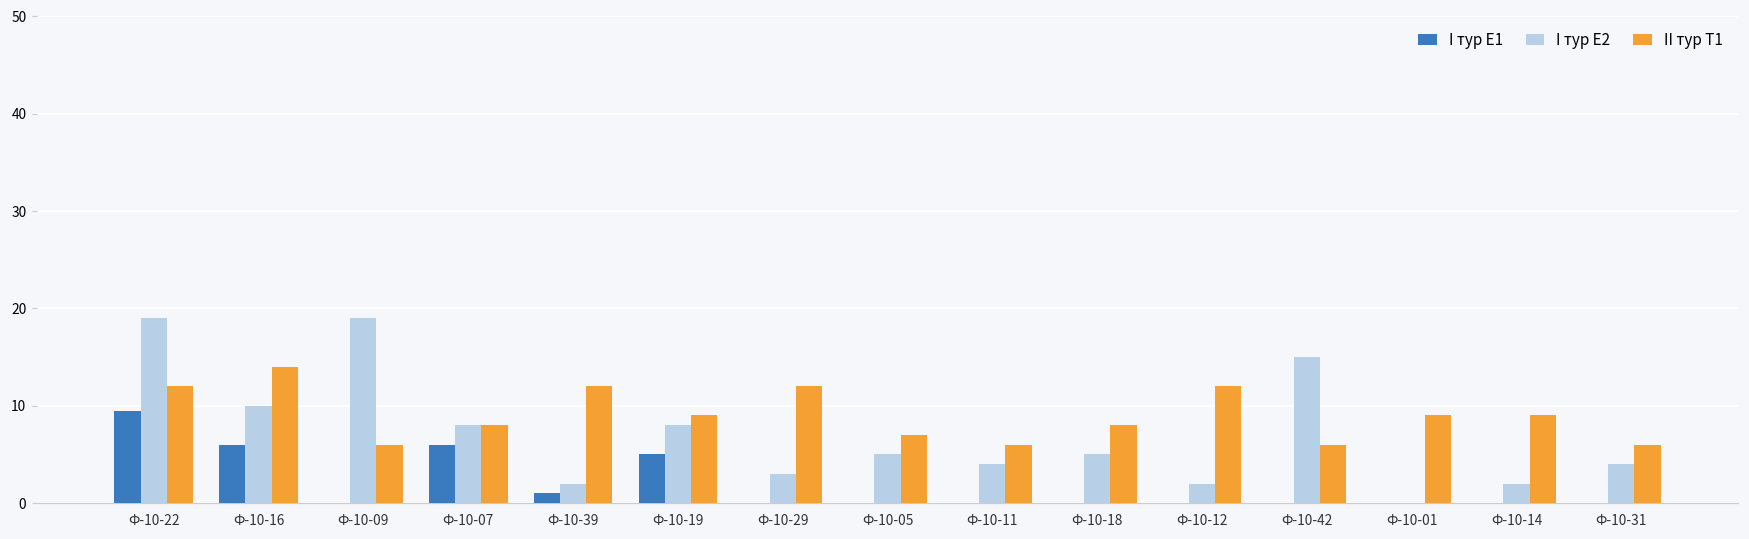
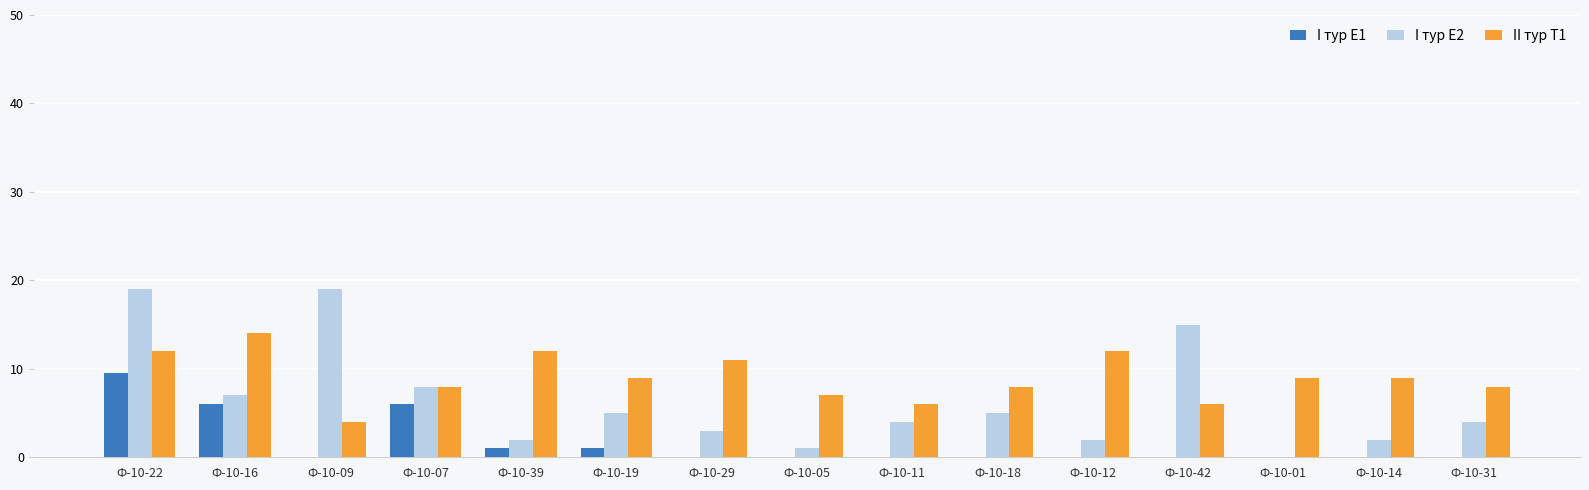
I тур Е2, Ф-10-16: 10 -> 7
II тур Т1, Ф-10-09: 6 -> 4
I тур Е1, Ф-10-19: 5 -> 1
I тур Е2, Ф-10-19: 8 -> 5
II тур Т1, Ф-10-29: 12 -> 11
I тур Е2, Ф-10-05: 5 -> 1
II тур Т1, Ф-10-31: 6 -> 8
